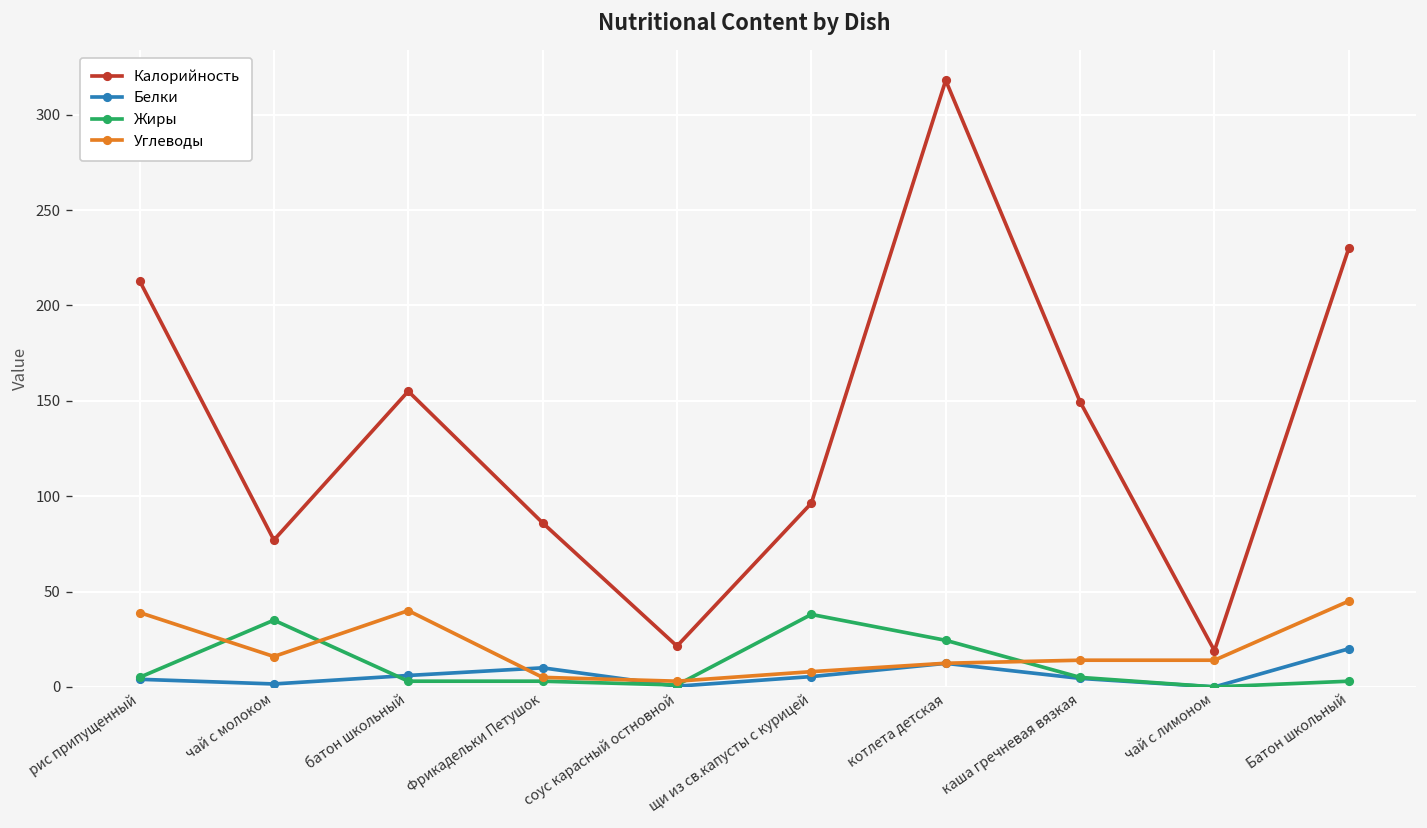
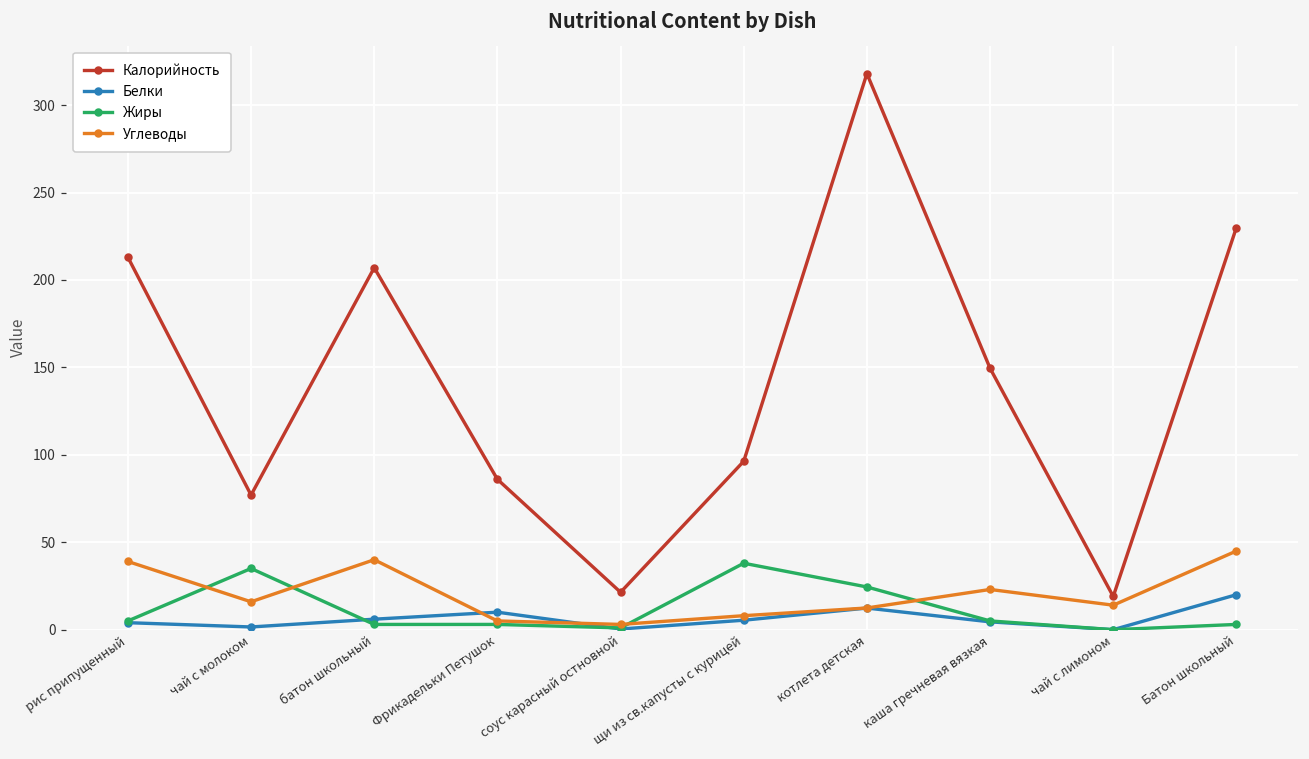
Калорийность, батон школьный: 155 -> 207
Углеводы, каша гречневая вязкая: 14 -> 23
